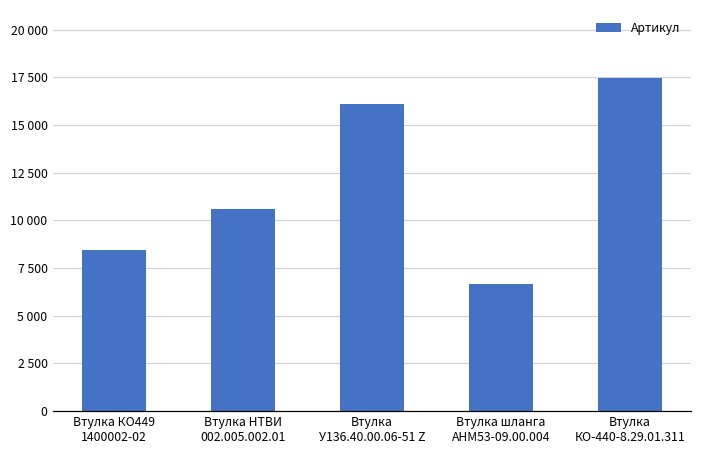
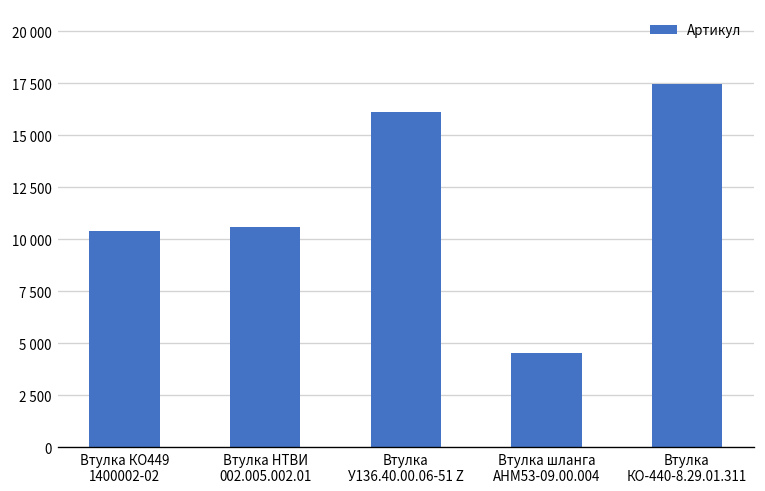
Втулка КО449 1400002-02: 8500 -> 10400
Втулка шланга АНМ53-09.00.004: 6600 -> 4500
